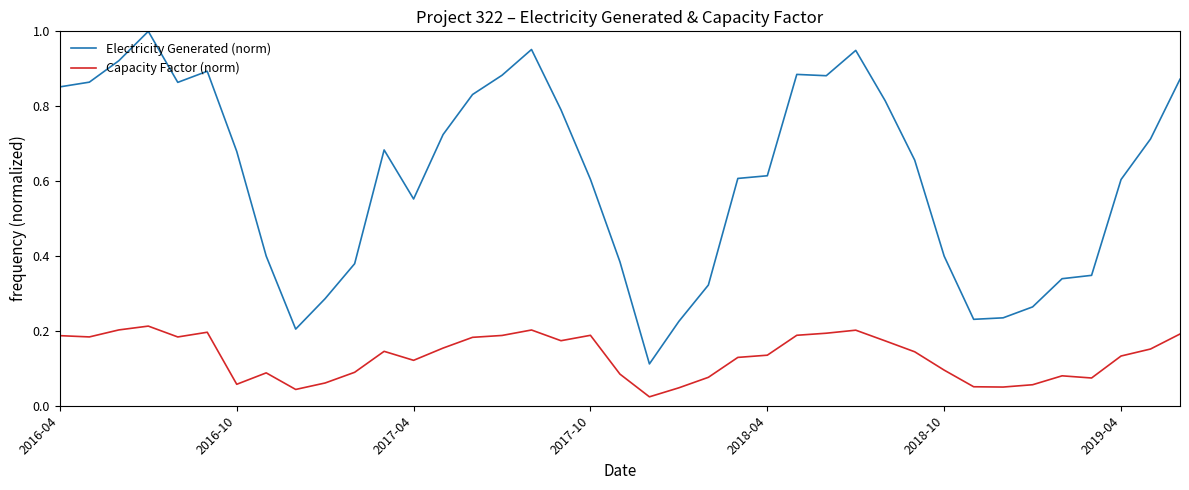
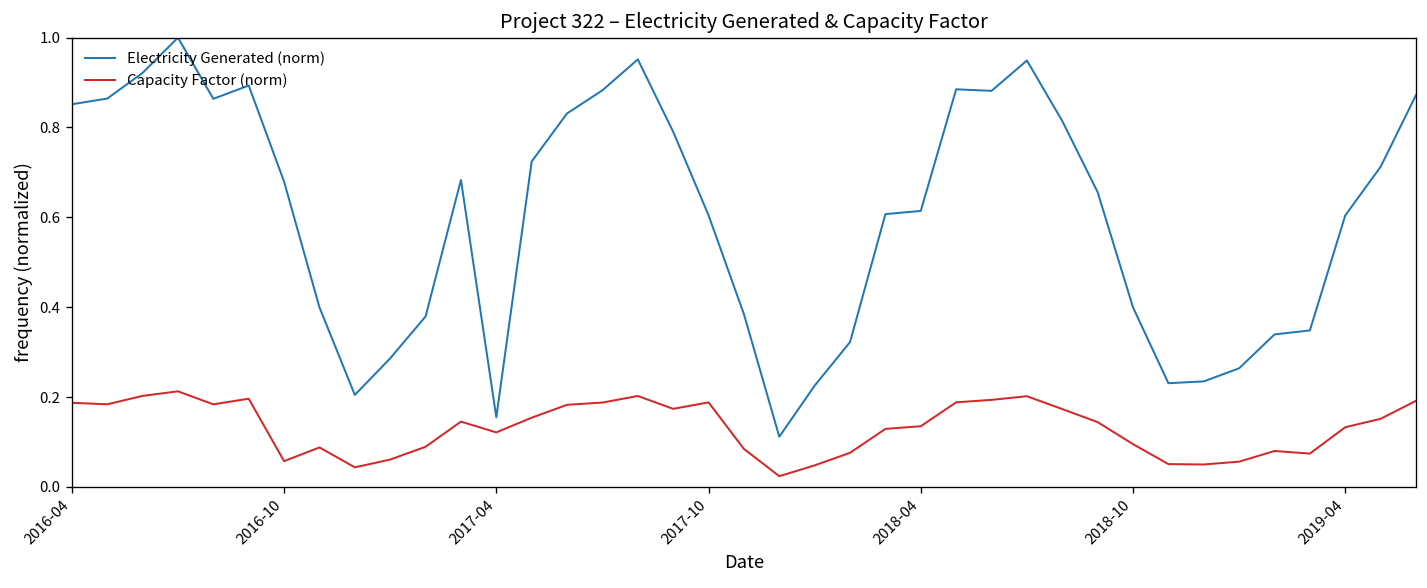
Electricity Generated (norm), 2017-04: 0.55 -> 0.15
